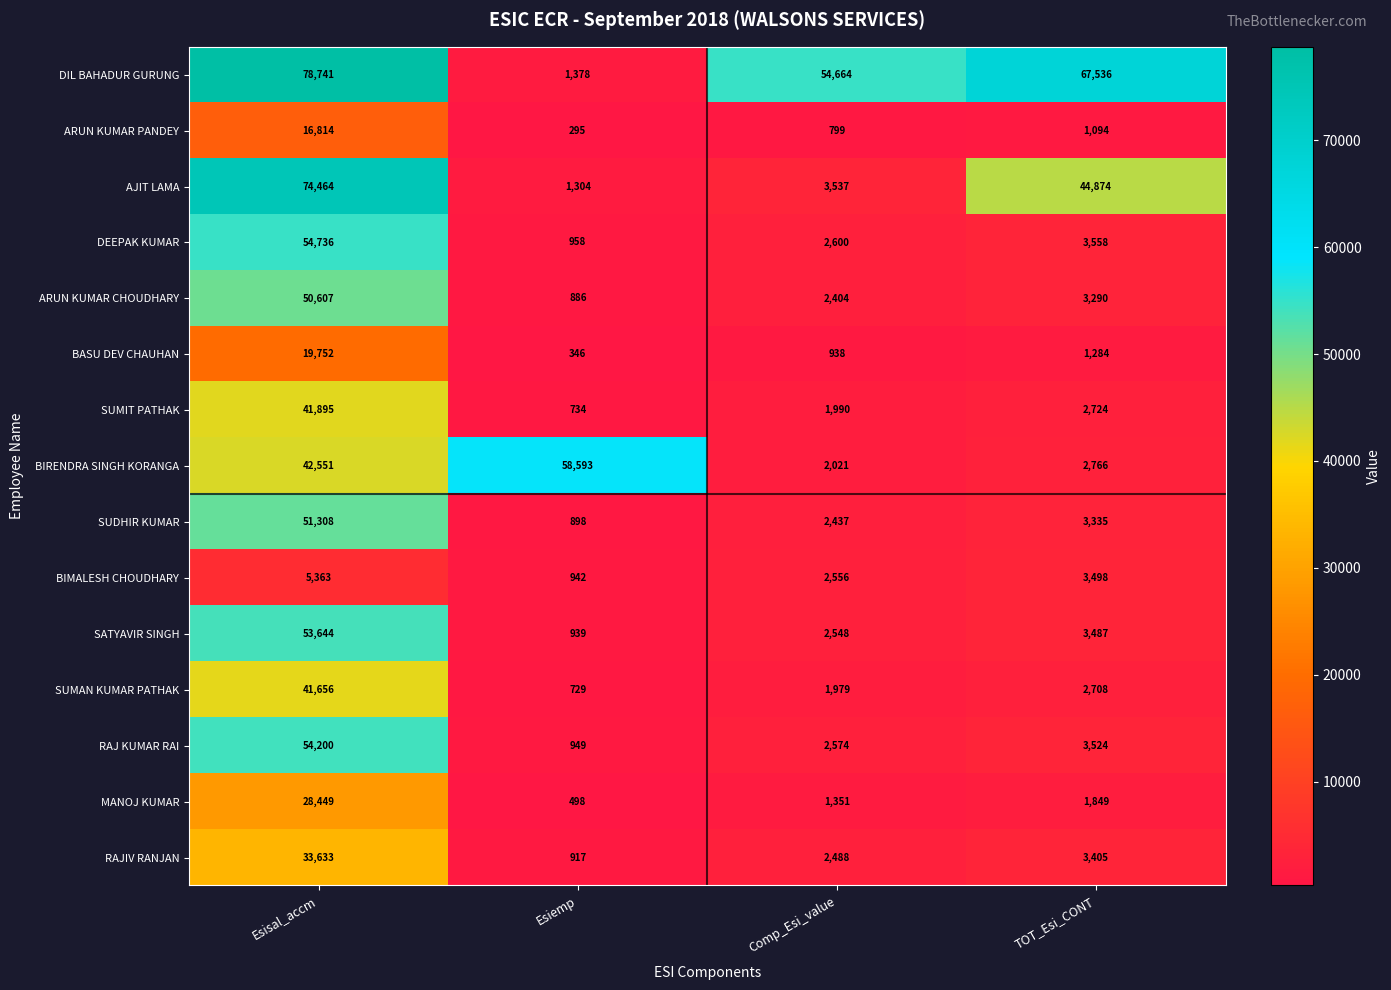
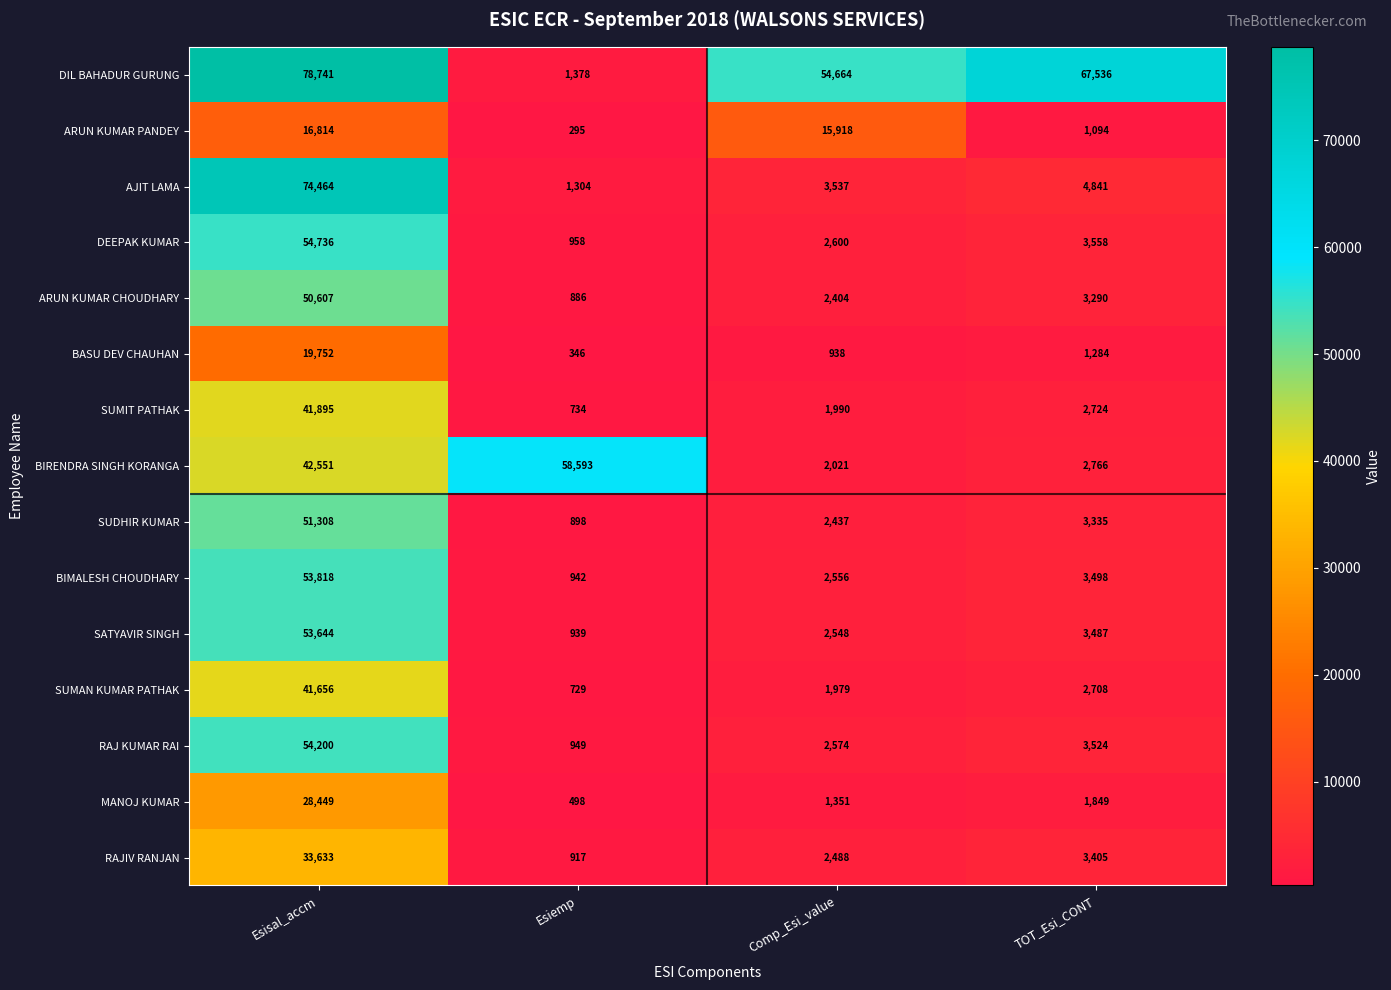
ARUN KUMAR PANDEY, Comp_Esi_value: 799 -> 15,918
AJIT LAMA, TOT_Esi_CONT: 44,874 -> 4,841
BIMALESH CHOUDHARY, Esisal_accm: 5,363 -> 53,818
